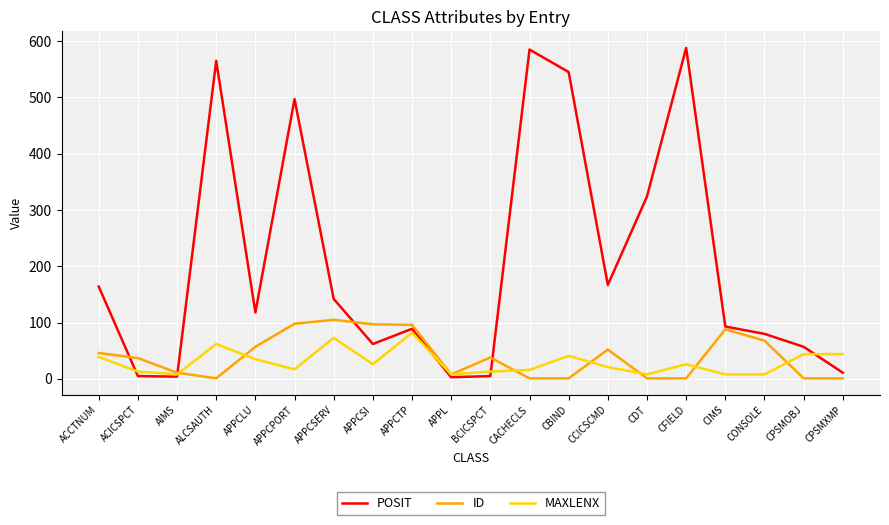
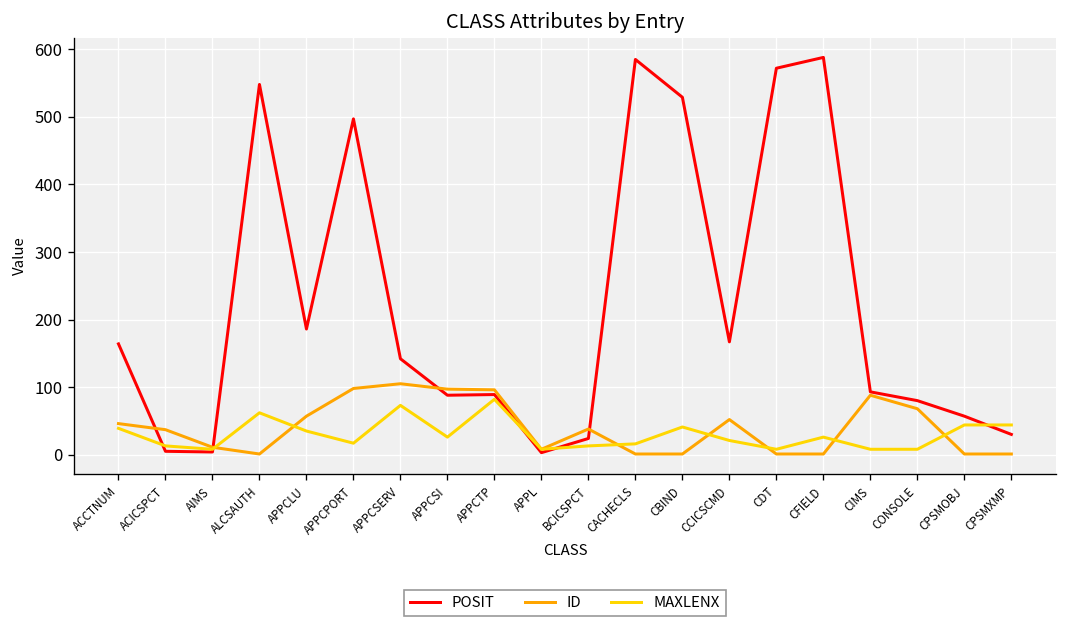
POSIT, ALCSAUTH: 570 -> 550
POSIT, APPCLU: 120 -> 190
POSIT, APPCSI: 60 -> 90
POSIT, BCICSPCT: 10 -> 20
POSIT, CBIND: 550 -> 530
POSIT, CDT: 320 -> 570
POSIT, CPSMXMP: 10 -> 30
